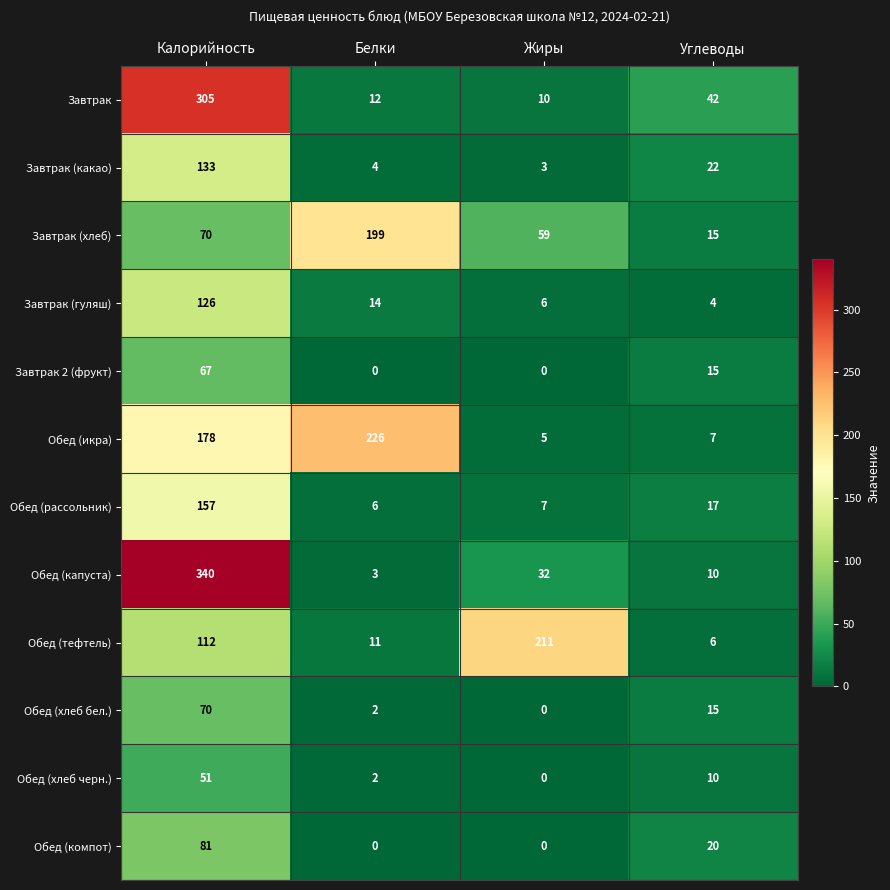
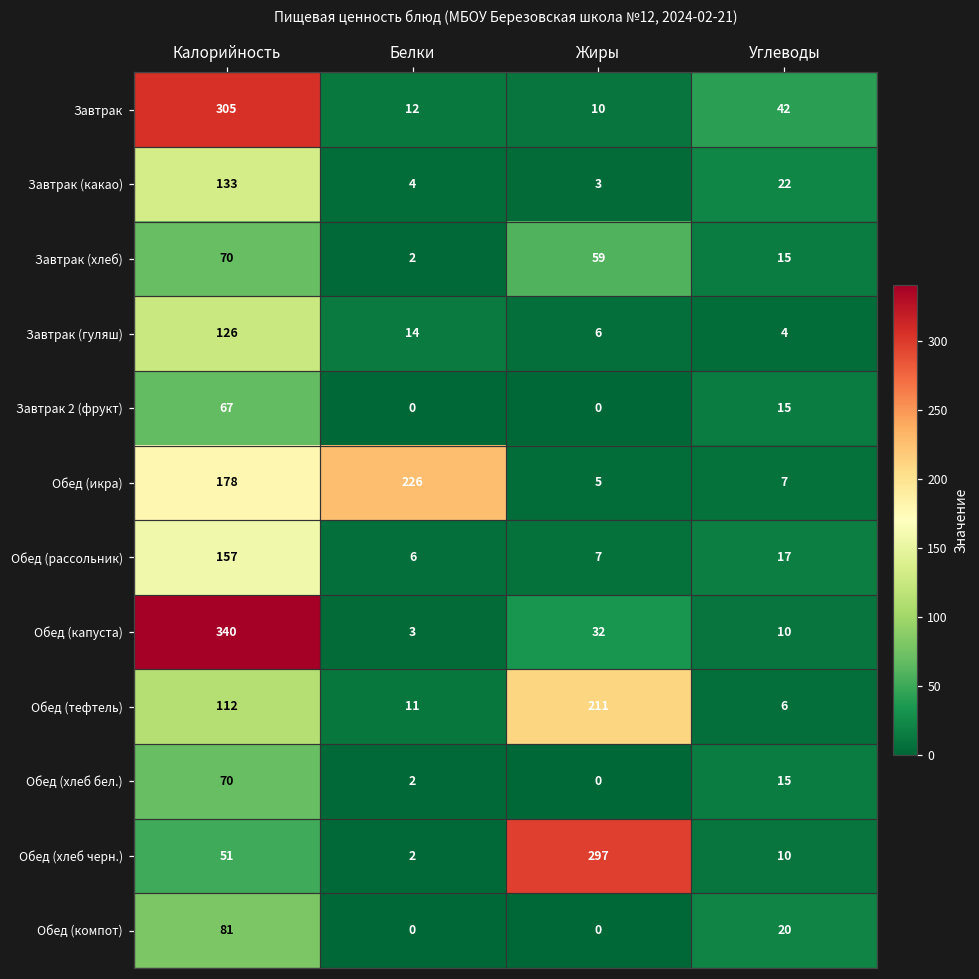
Завтрак (хлеб), Белки: 199 -> 2
Обед (хлеб черн.), Жиры: 0 -> 297
